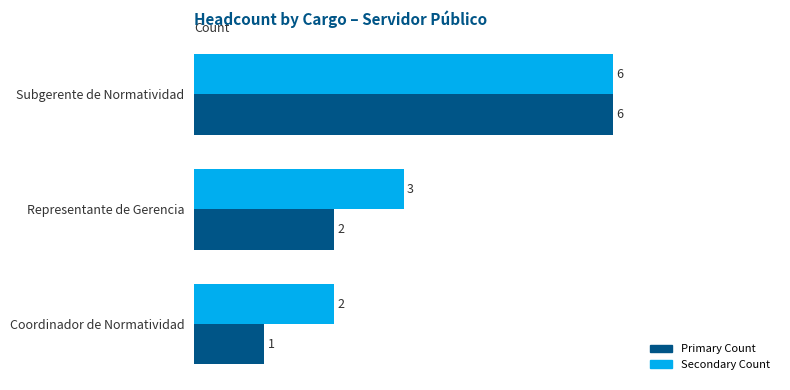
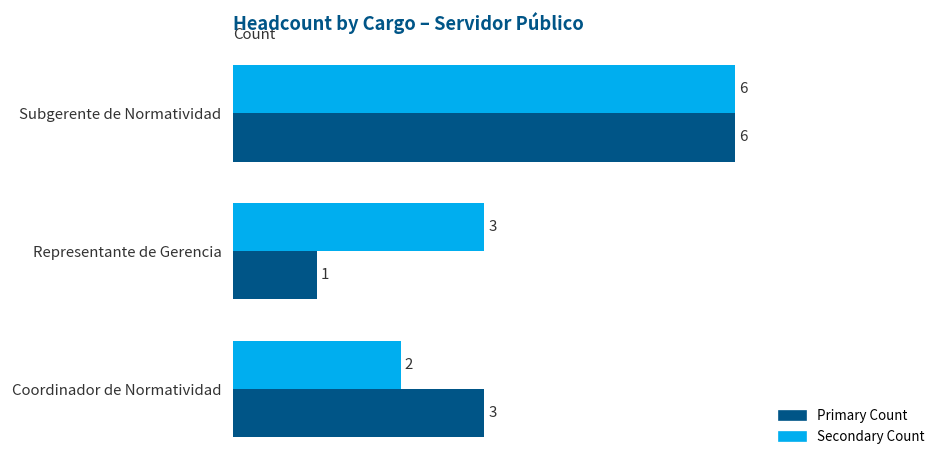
Primary Count, Representante de Gerencia: 2 -> 1
Primary Count, Coordinador de Normatividad: 1 -> 3
